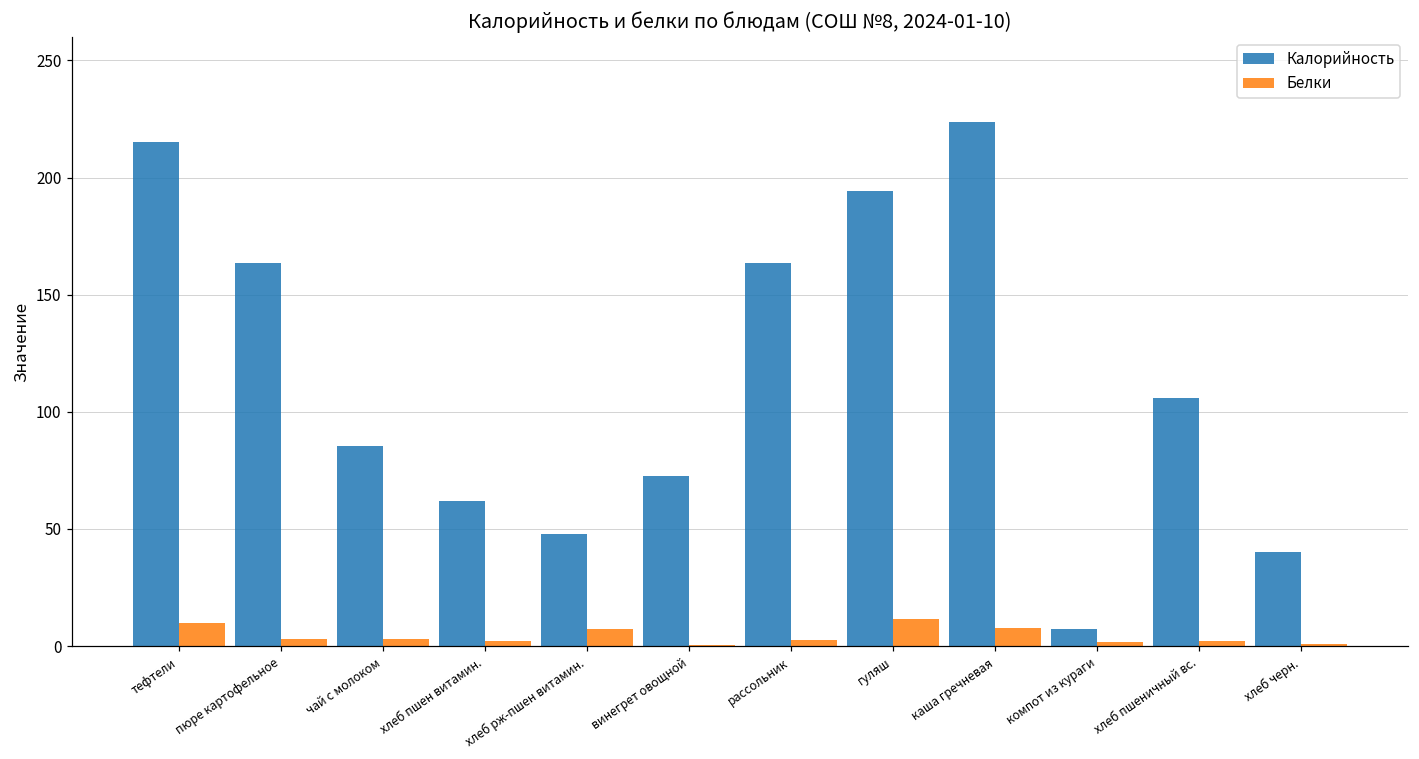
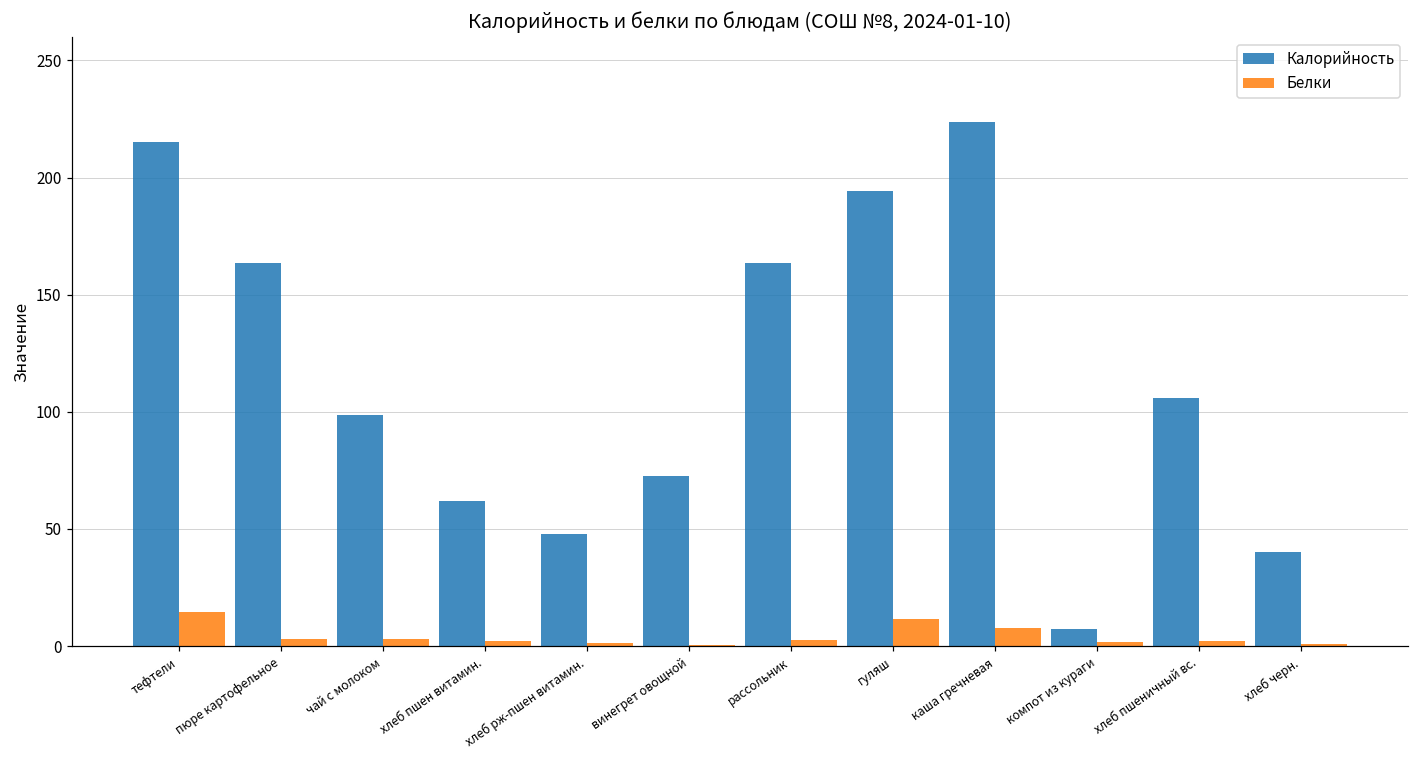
Белки, тефтели: 10 -> 15
Калорийность, чай с молоком: 85 -> 99
Белки, хлеб рж-пшен витамин.: 7 -> 1
